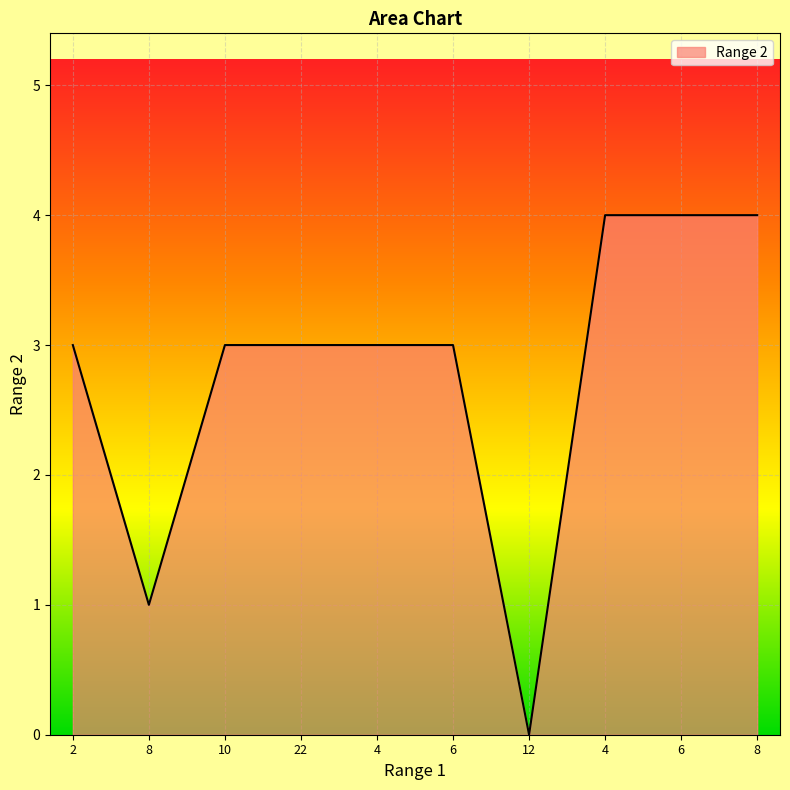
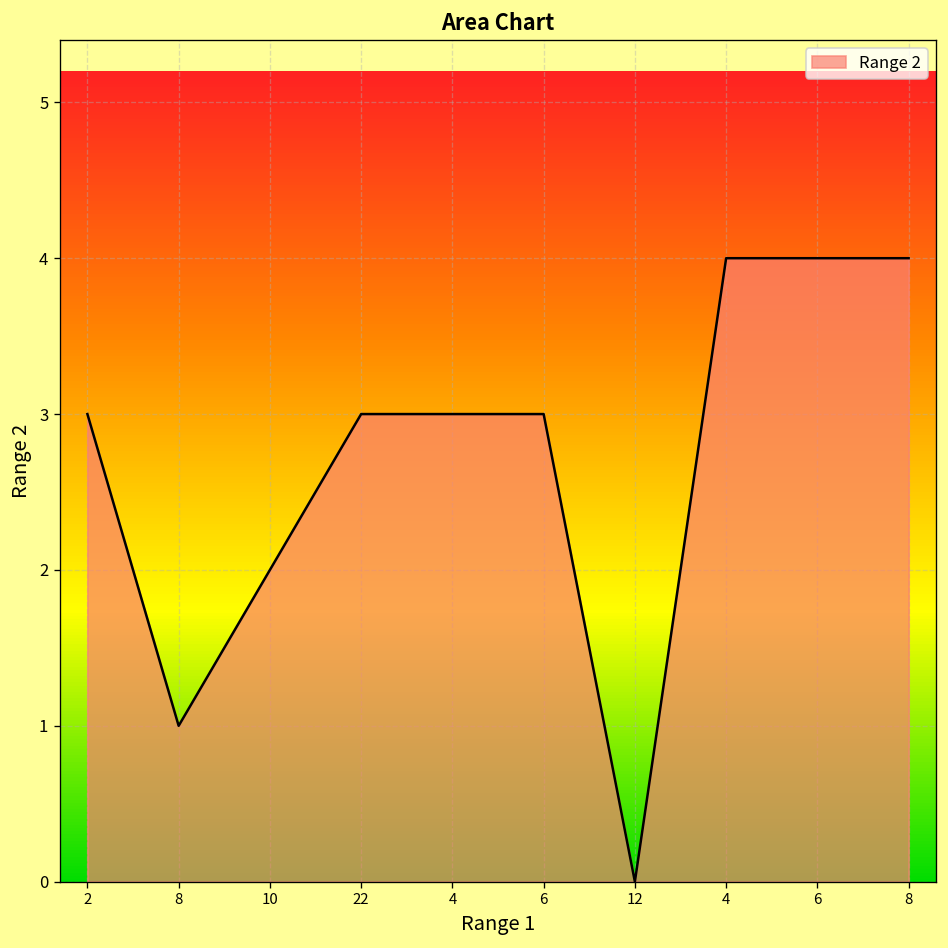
10: 3 -> 2
